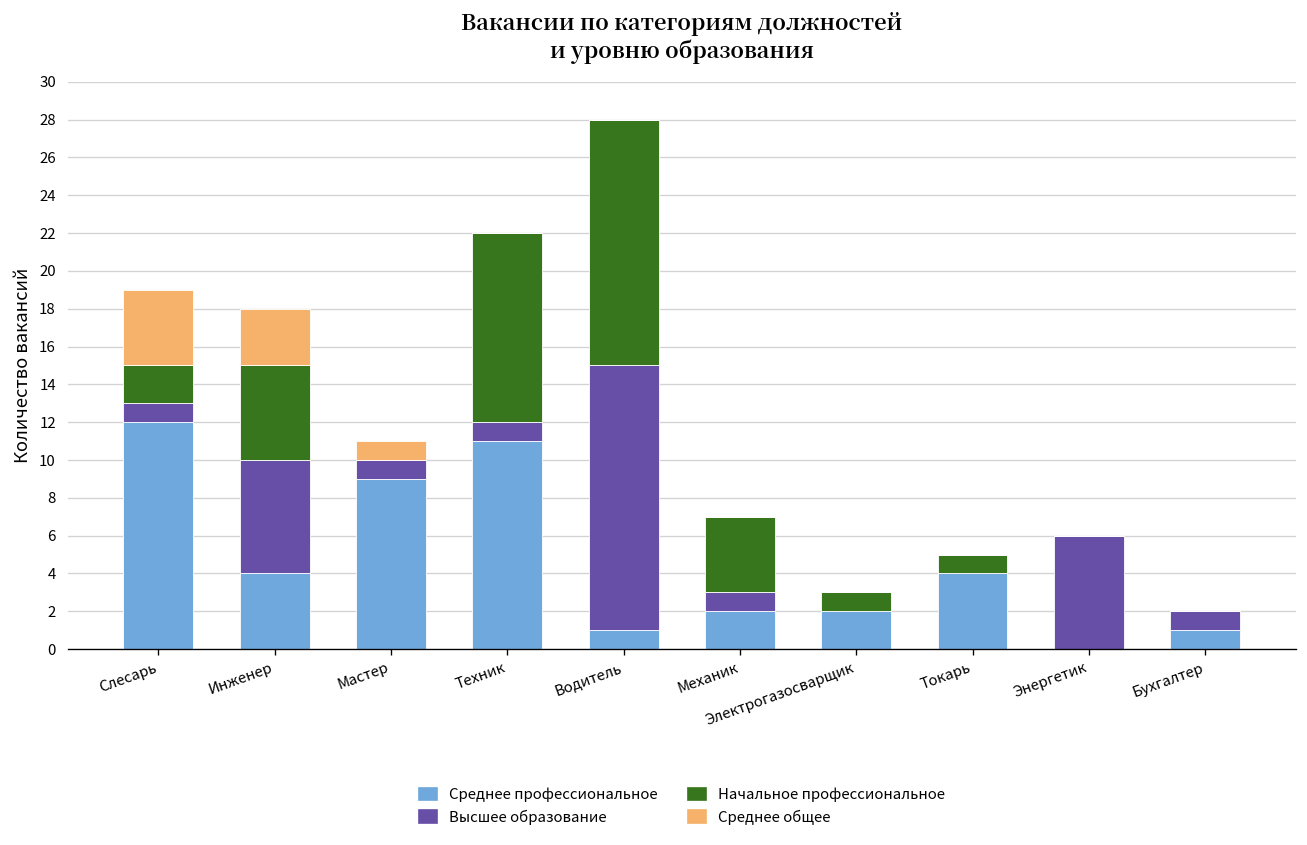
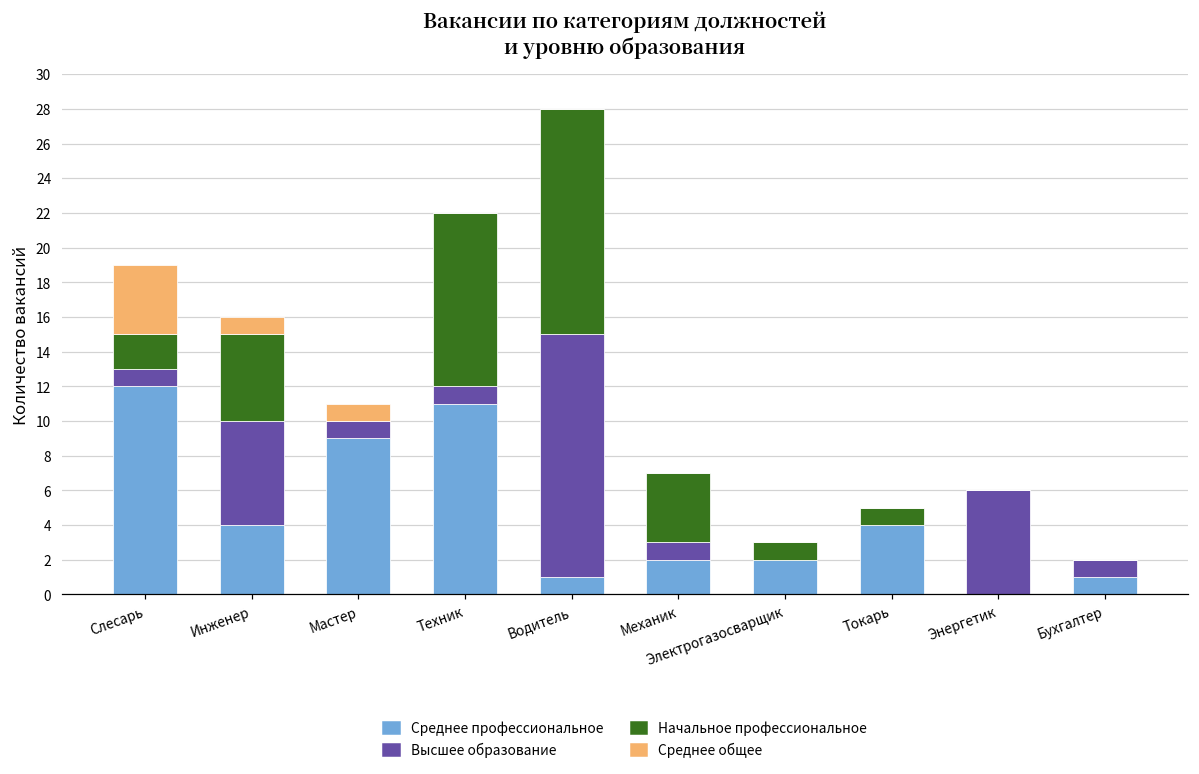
Среднее общее, Инженер: 3 -> 1
